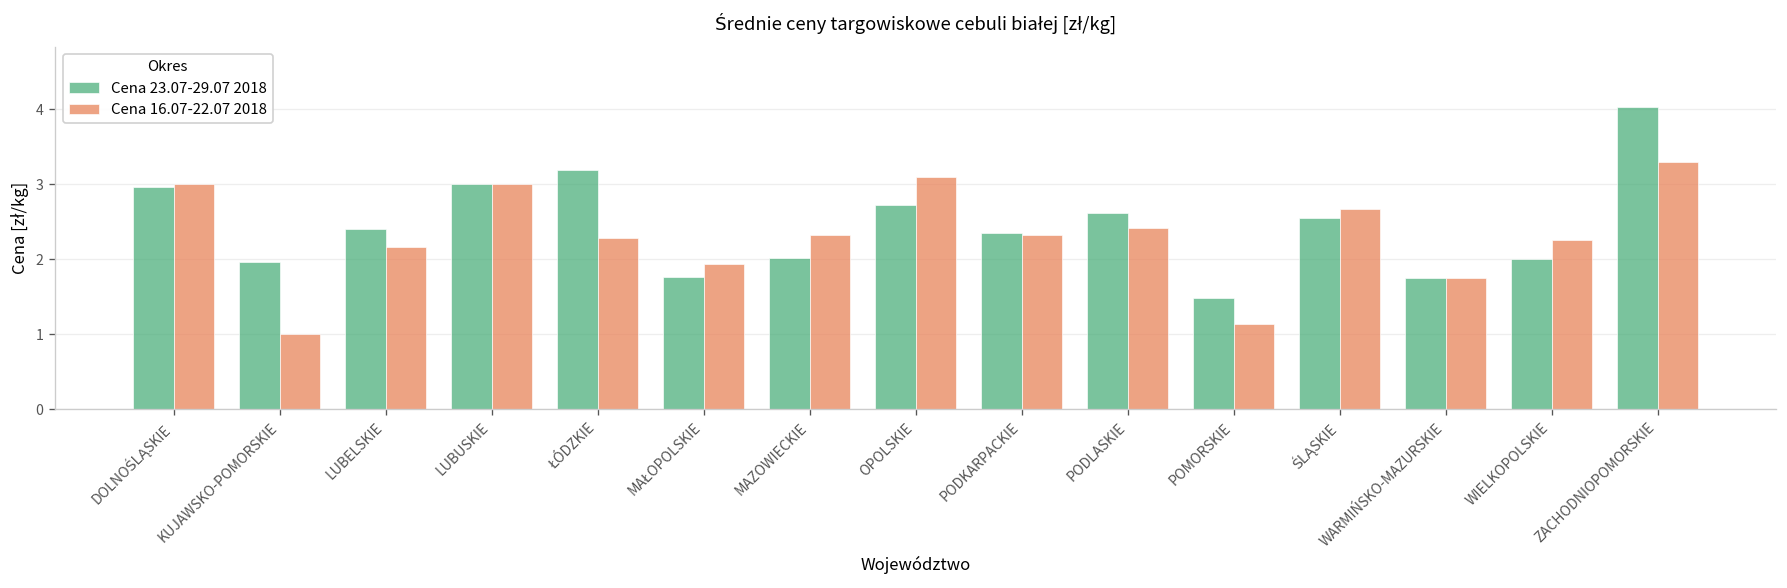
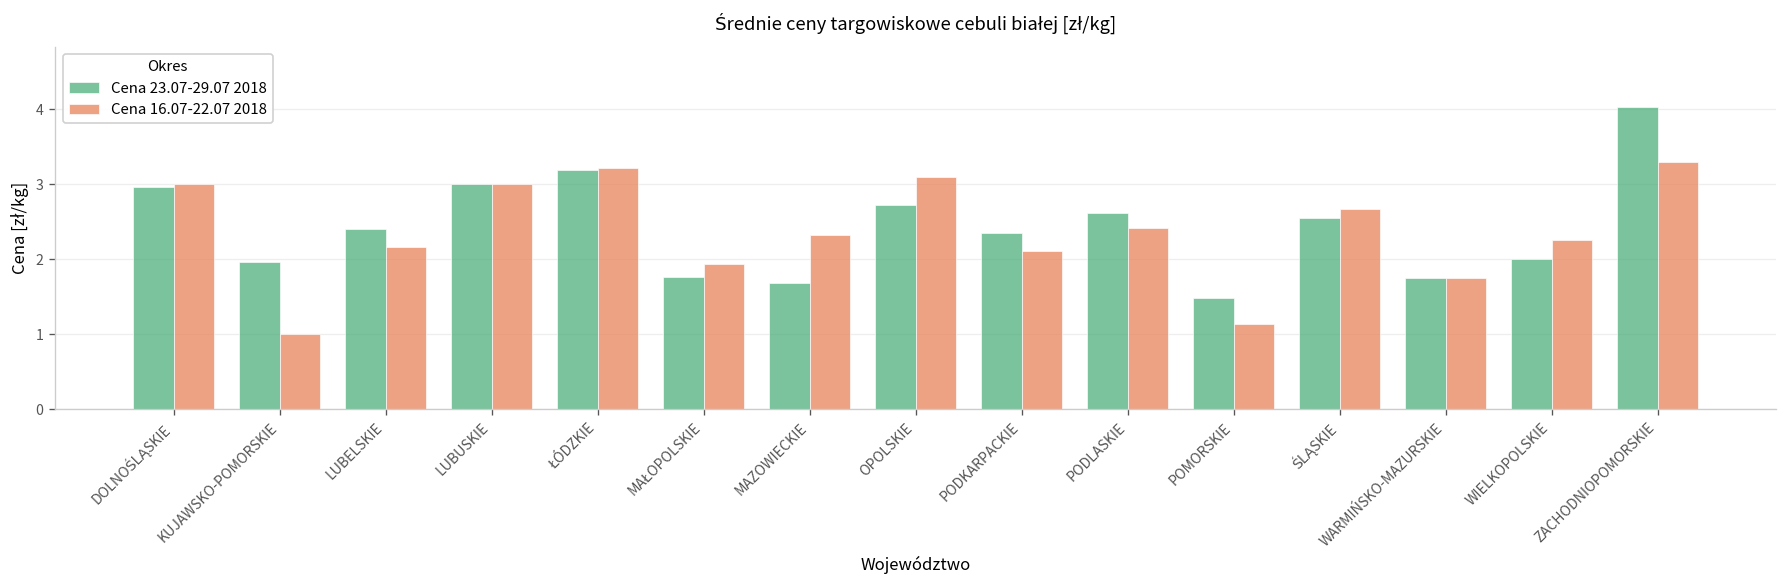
Cena 16.07-22.07 2018, ŁÓDZKIE: 2.3 -> 3.2
Cena 23.07-29.07 2018, MAZOWIECKIE: 2.0 -> 1.7
Cena 16.07-22.07 2018, PODKARPACKIE: 2.3 -> 2.1
